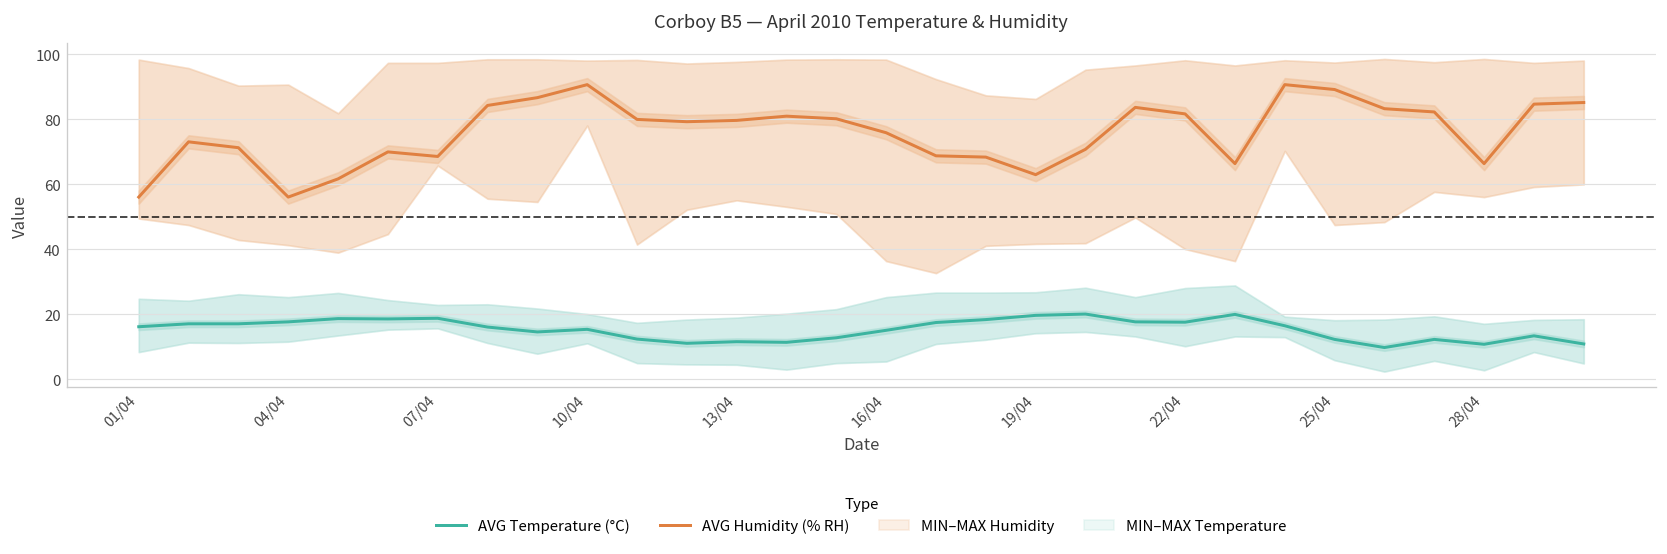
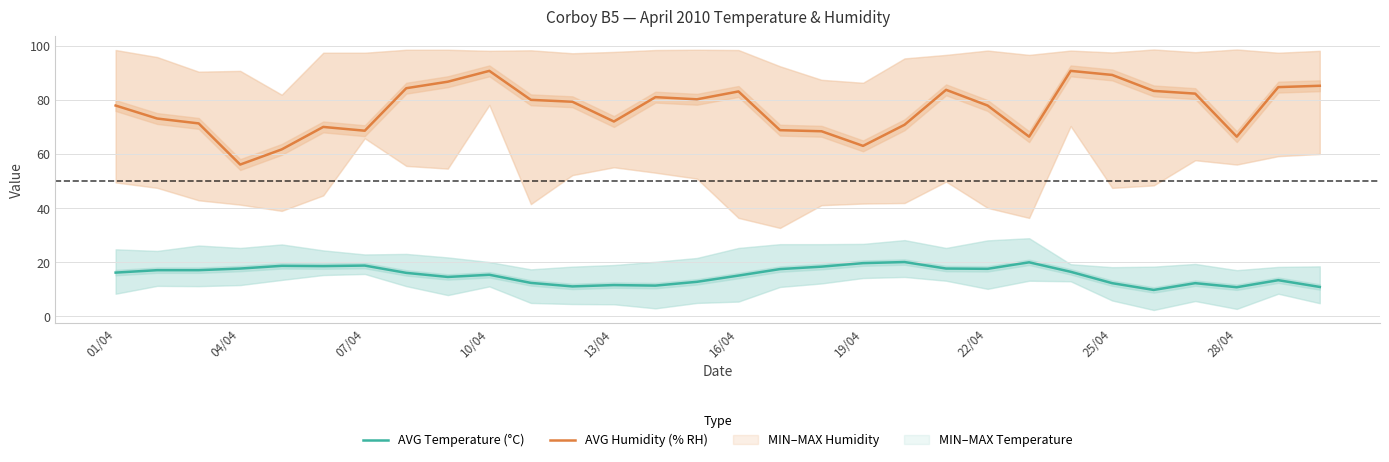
AVG Humidity (% RH), 01/04: 56 -> 78
AVG Humidity (% RH), 13/04: 80 -> 72
AVG Humidity (% RH), 16/04: 76 -> 83
AVG Humidity (% RH), 22/04: 82 -> 78
